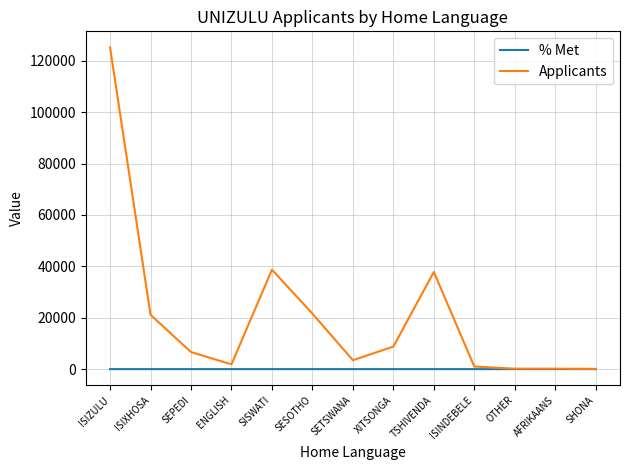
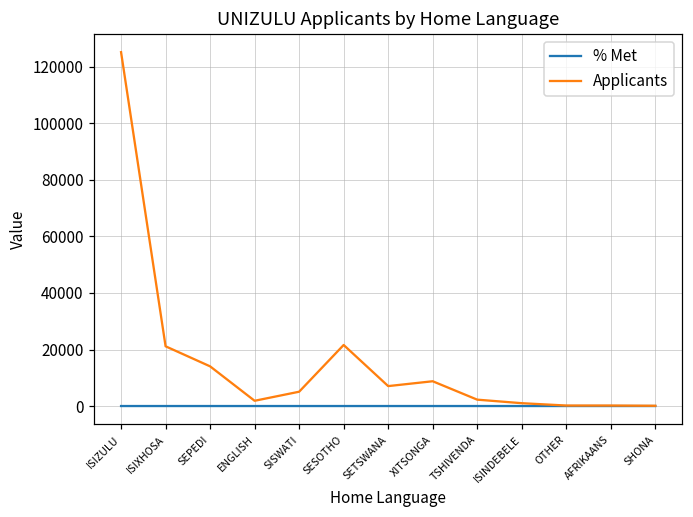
Applicants, SEPEDI: 7000 -> 14000
Applicants, SISWATI: 39000 -> 5000
Applicants, SETSWANA: 3000 -> 7000
Applicants, TSHIVENDA: 38000 -> 2000
